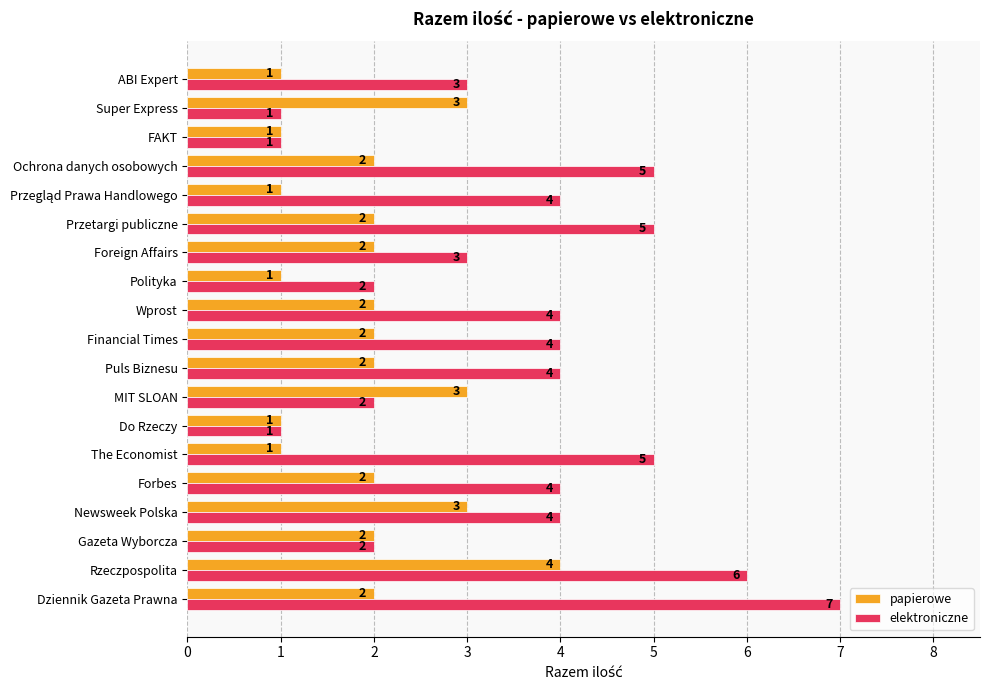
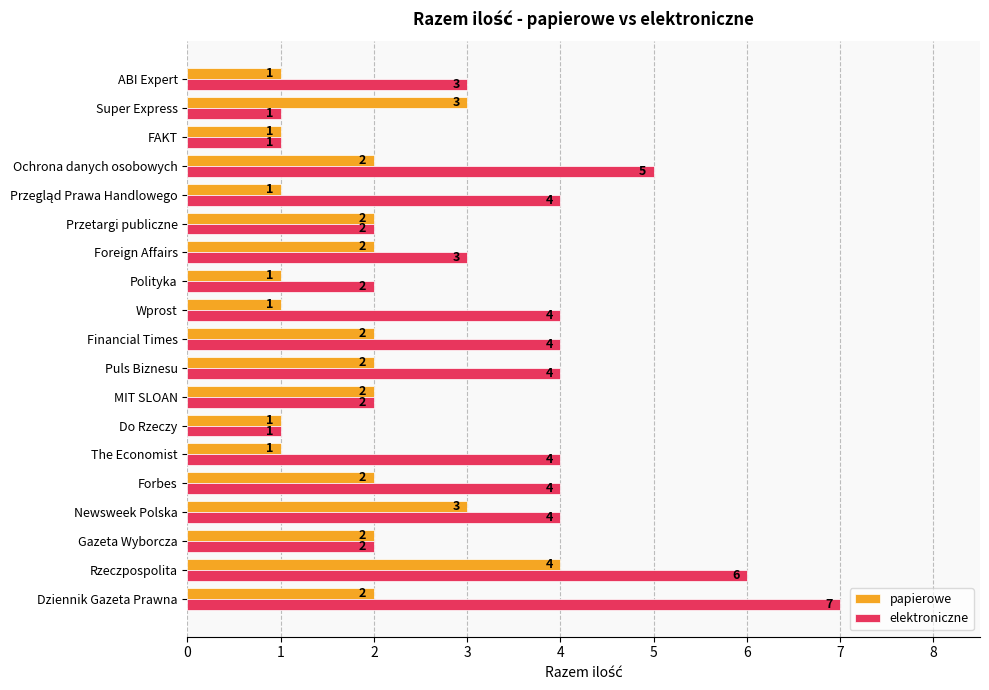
elektroniczne, Przetargi publiczne: 5 -> 2
papierowe, Wprost: 2 -> 1
papierowe, MIT SLOAN: 3 -> 2
elektroniczne, The Economist: 5 -> 4
